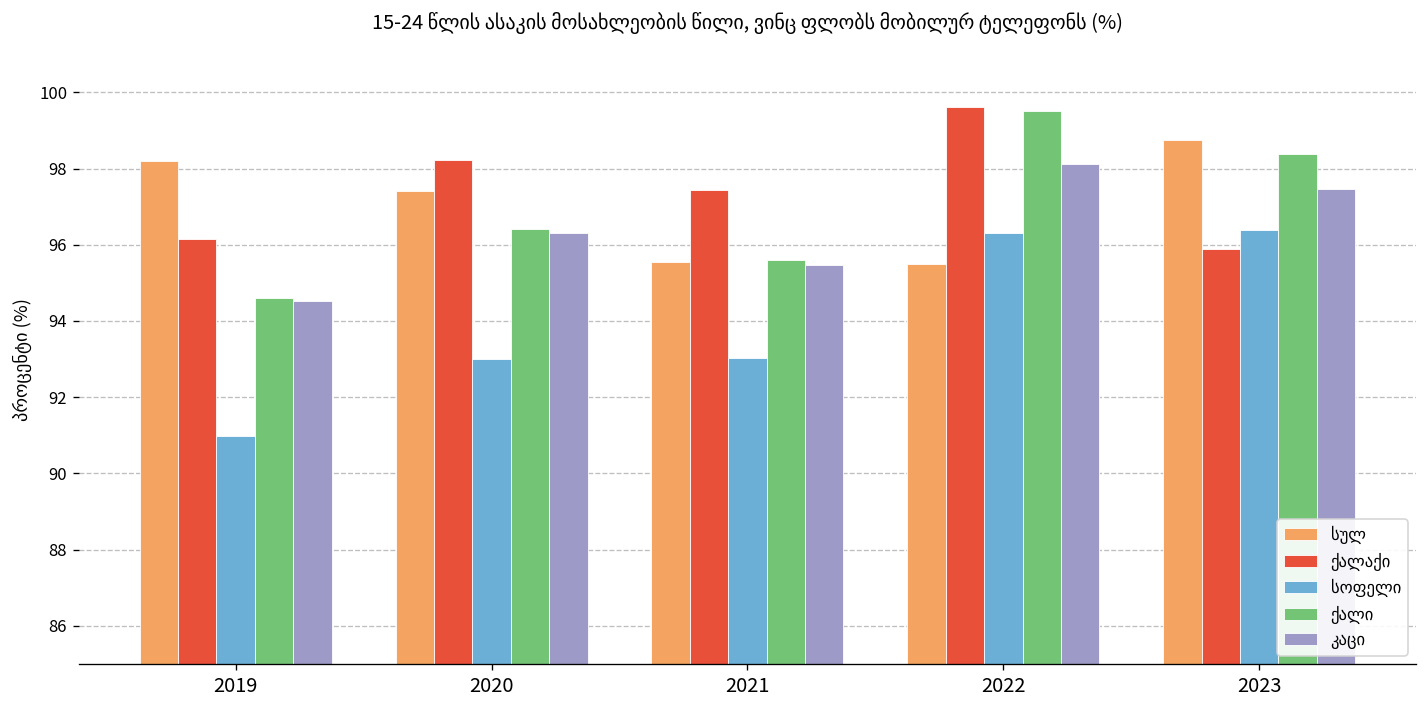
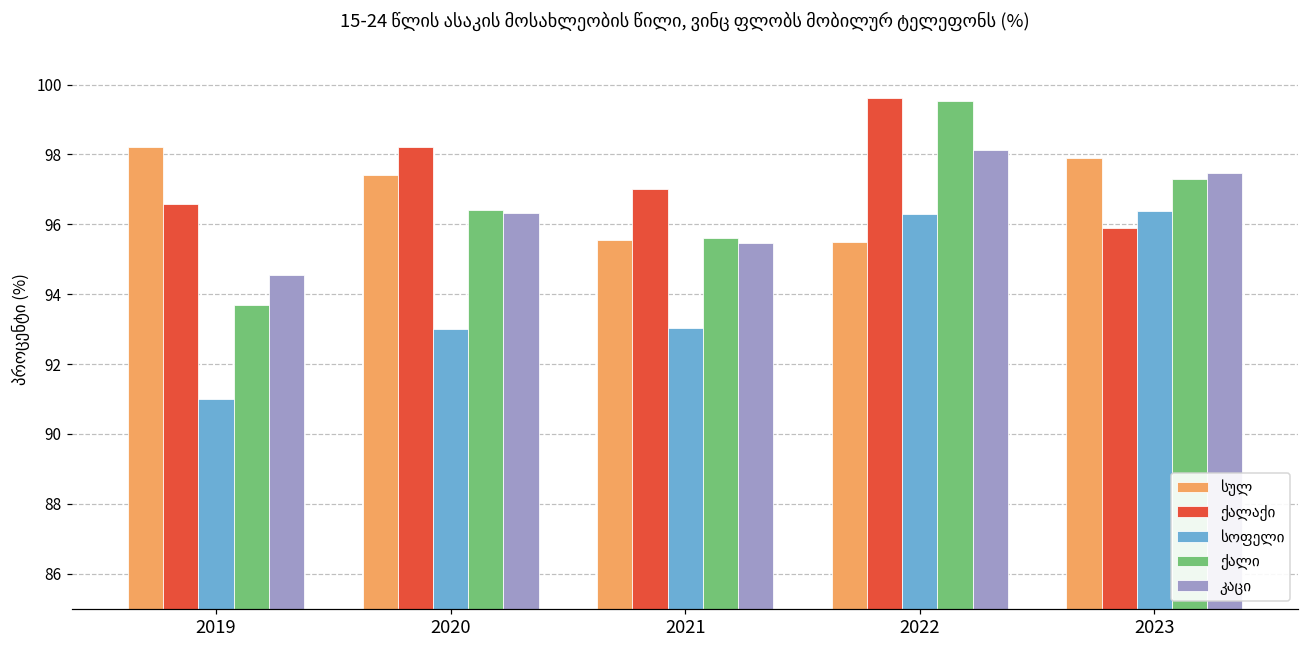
ქალაქი, 2019: 96.1 -> 96.6
ქალი, 2019: 94.6 -> 93.7
ქალაქი, 2021: 97.4 -> 97.0
სულ, 2023: 98.8 -> 97.9
ქალი, 2023: 98.4 -> 97.3
